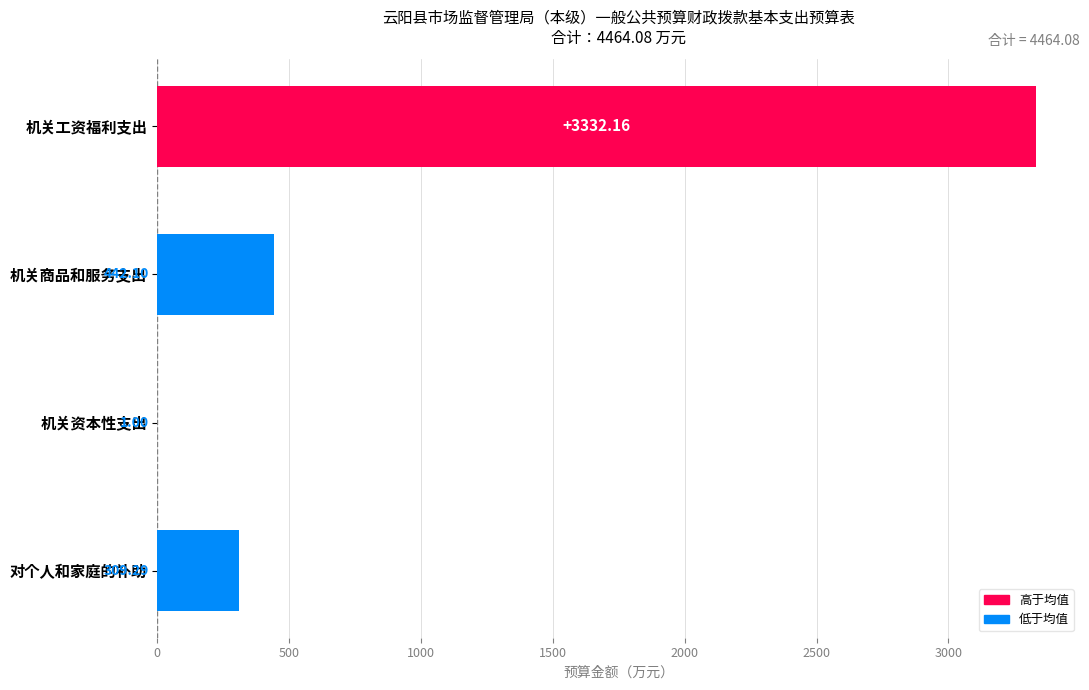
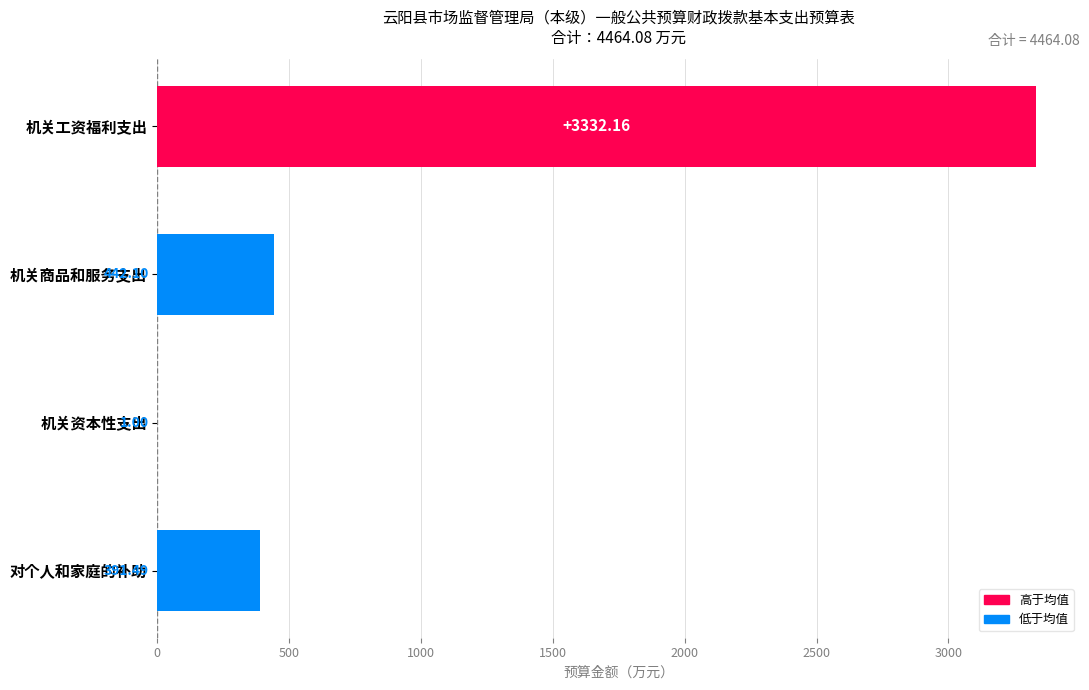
对个人和家庭的补助: 309.29 -> 391.49
